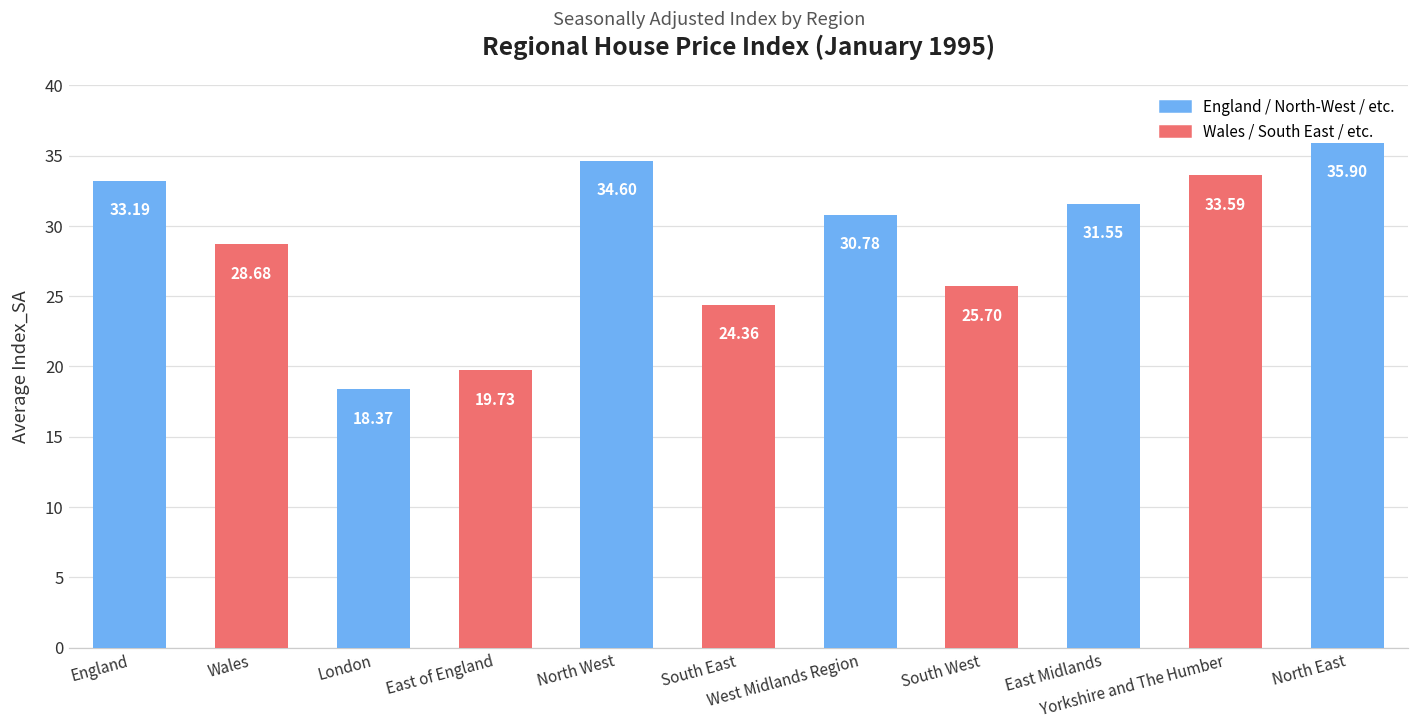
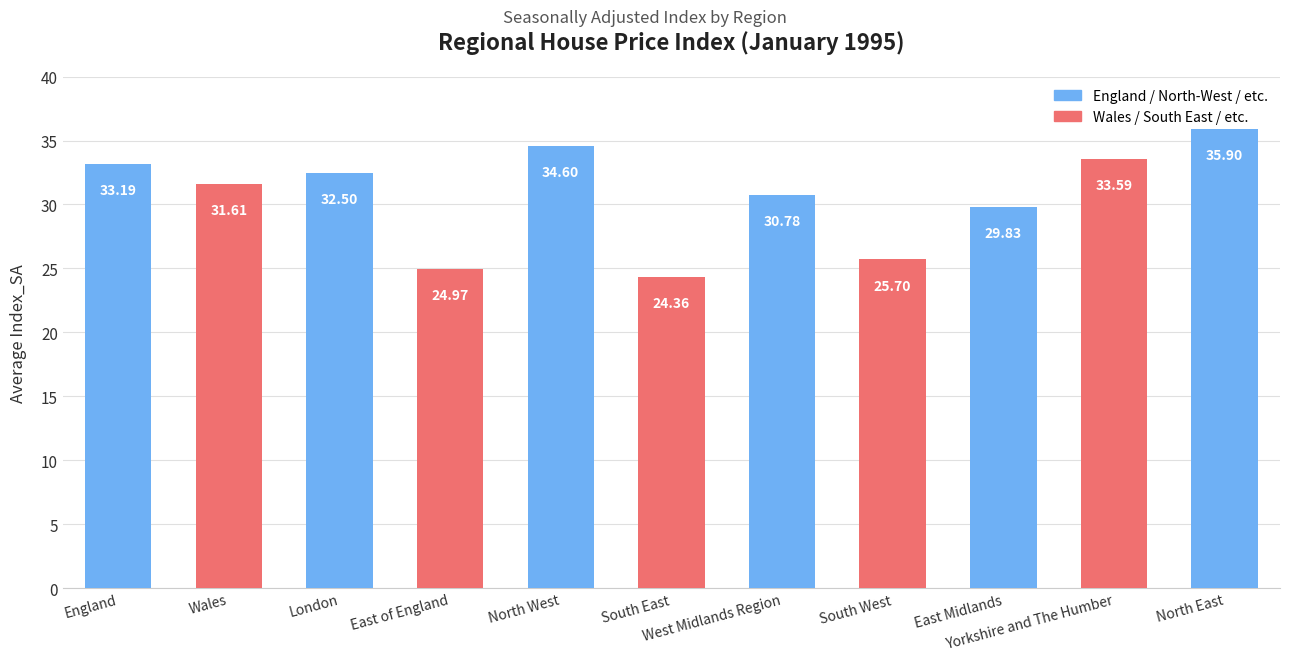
Wales: 28.68 -> 31.61
London: 18.37 -> 32.50
East of England: 19.73 -> 24.97
East Midlands: 31.55 -> 29.83
